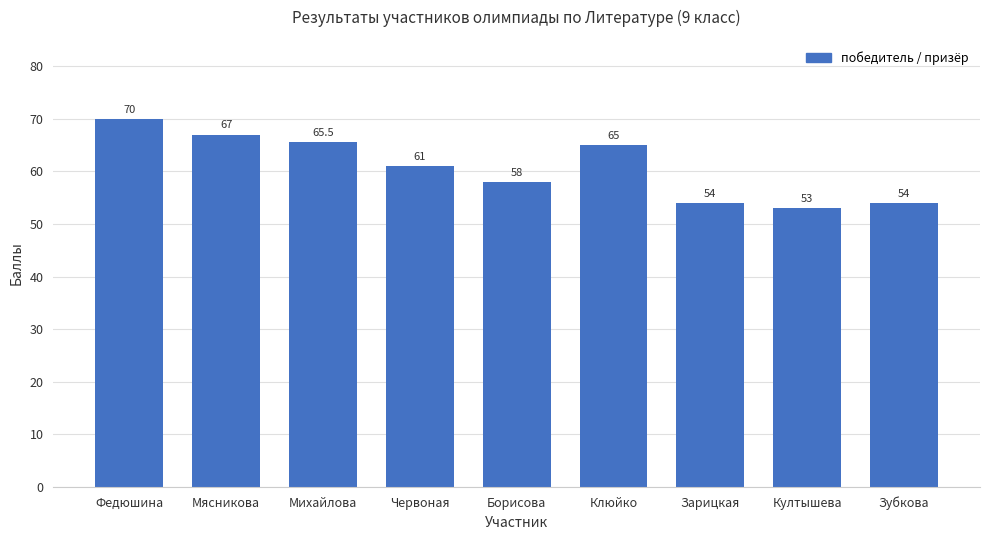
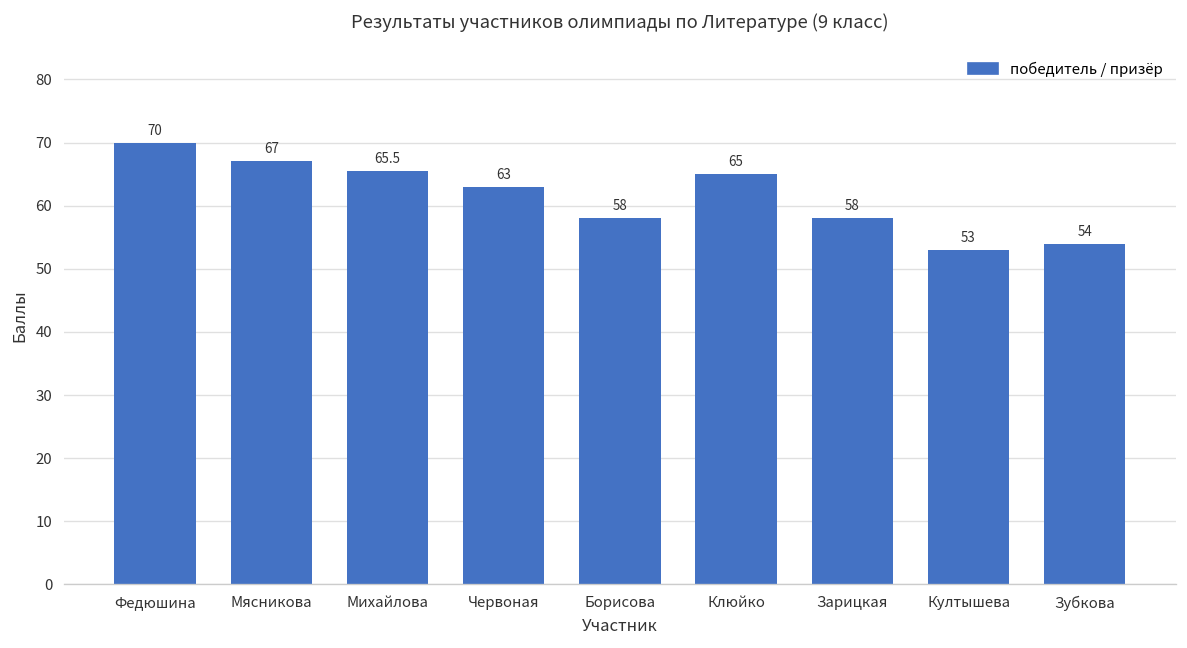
Червоная: 61 -> 63
Зарицкая: 54 -> 58
